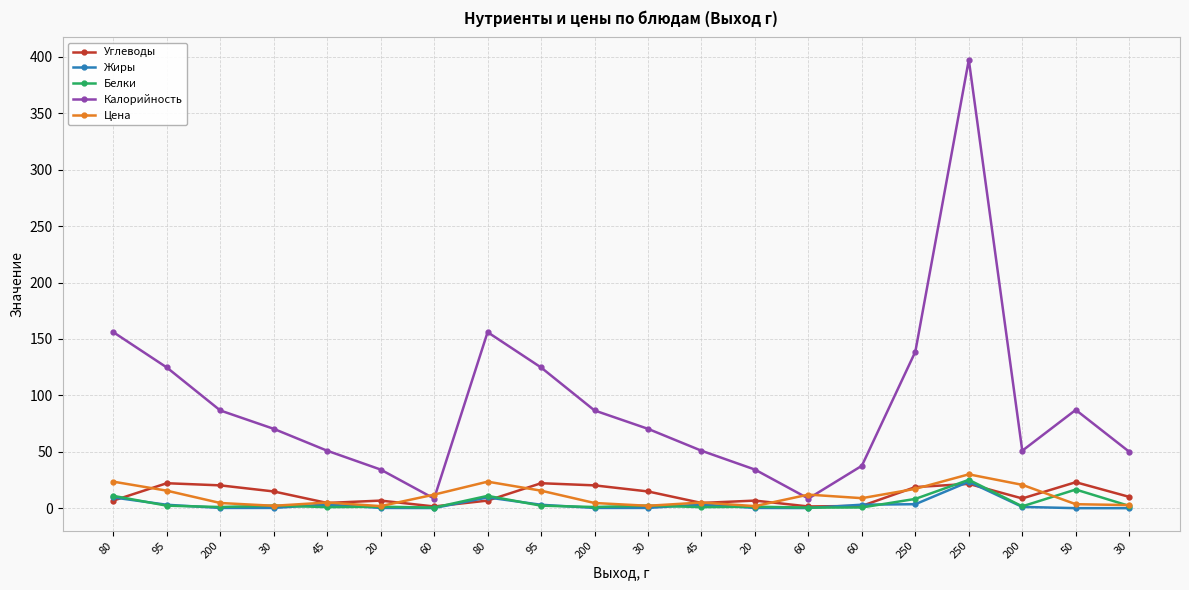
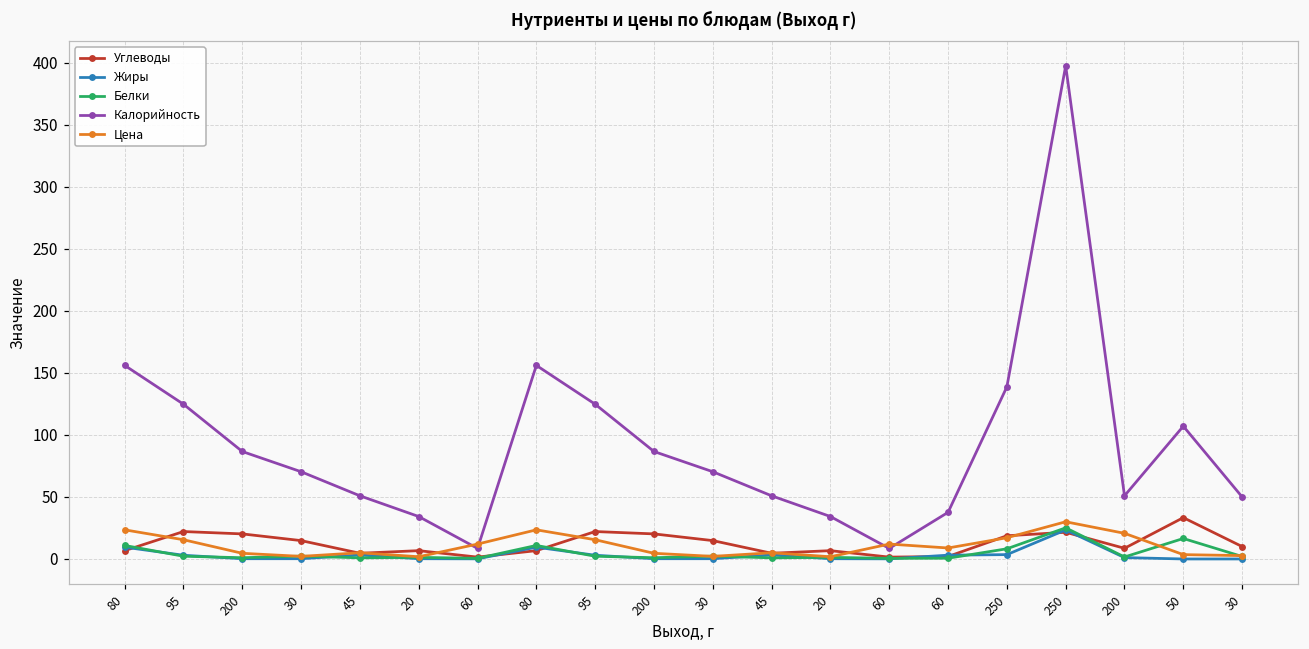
Углеводы, 50: 23 -> 33
Калорийность, 50: 87 -> 107
